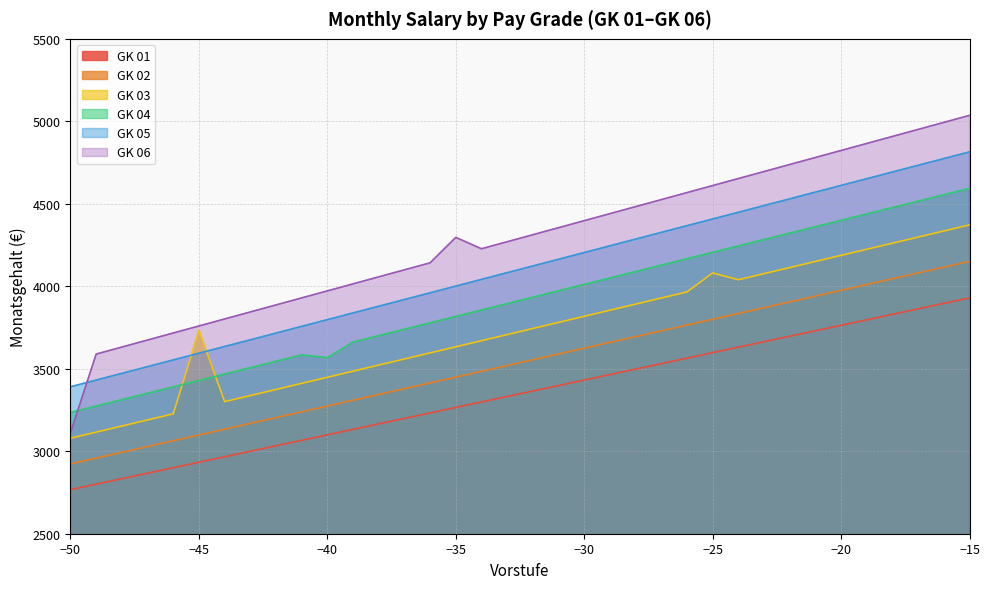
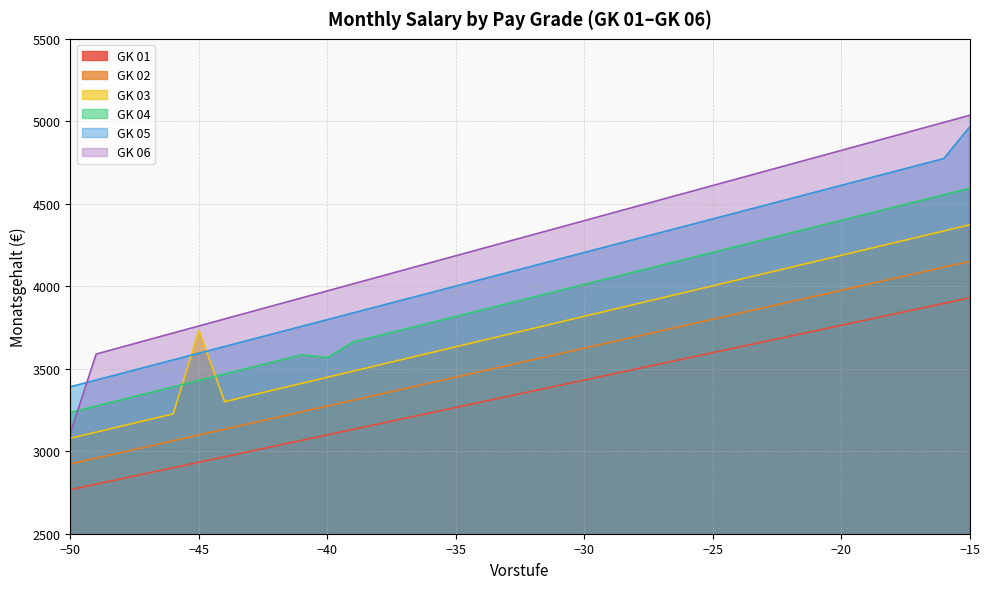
GK 06, −35: 4300 -> 4180
GK 03, −25: 4080 -> 4000
GK 05, −15: 4810 -> 4960
